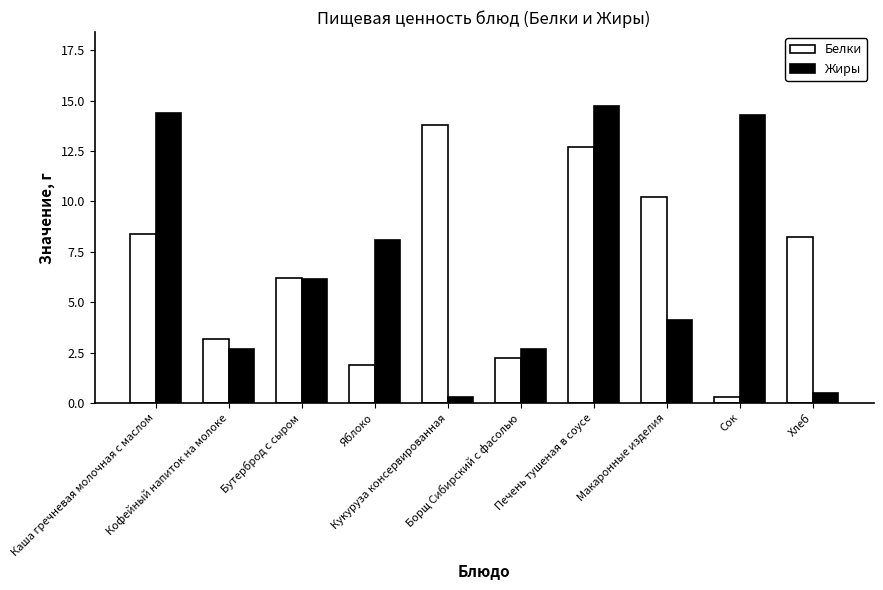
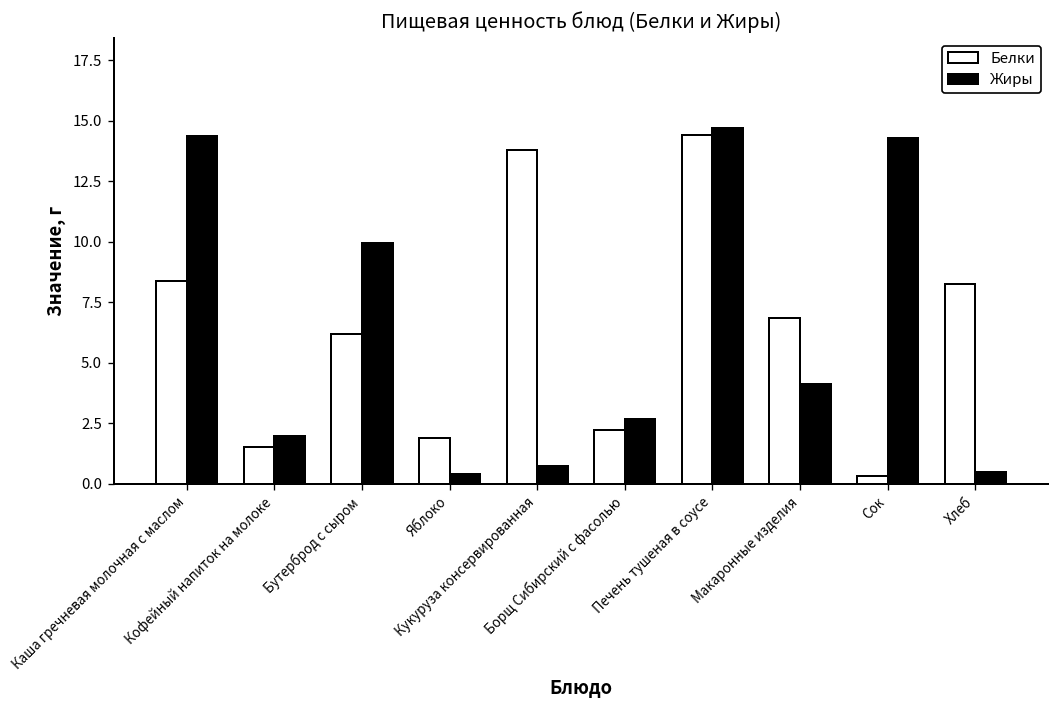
Белки, Кофейный напиток на молоке: 3.2 -> 1.5
Жиры, Кофейный напиток на молоке: 2.7 -> 2.0
Жиры, Бутерброд с сыром: 6.2 -> 10.0
Жиры, Яблоко: 8.1 -> 0.4
Жиры, Кукуруза консервированная: 0.3 -> 0.7
Белки, Печень тушеная в соусе: 12.7 -> 14.4
Белки, Макаронные изделия: 10.2 -> 6.8
